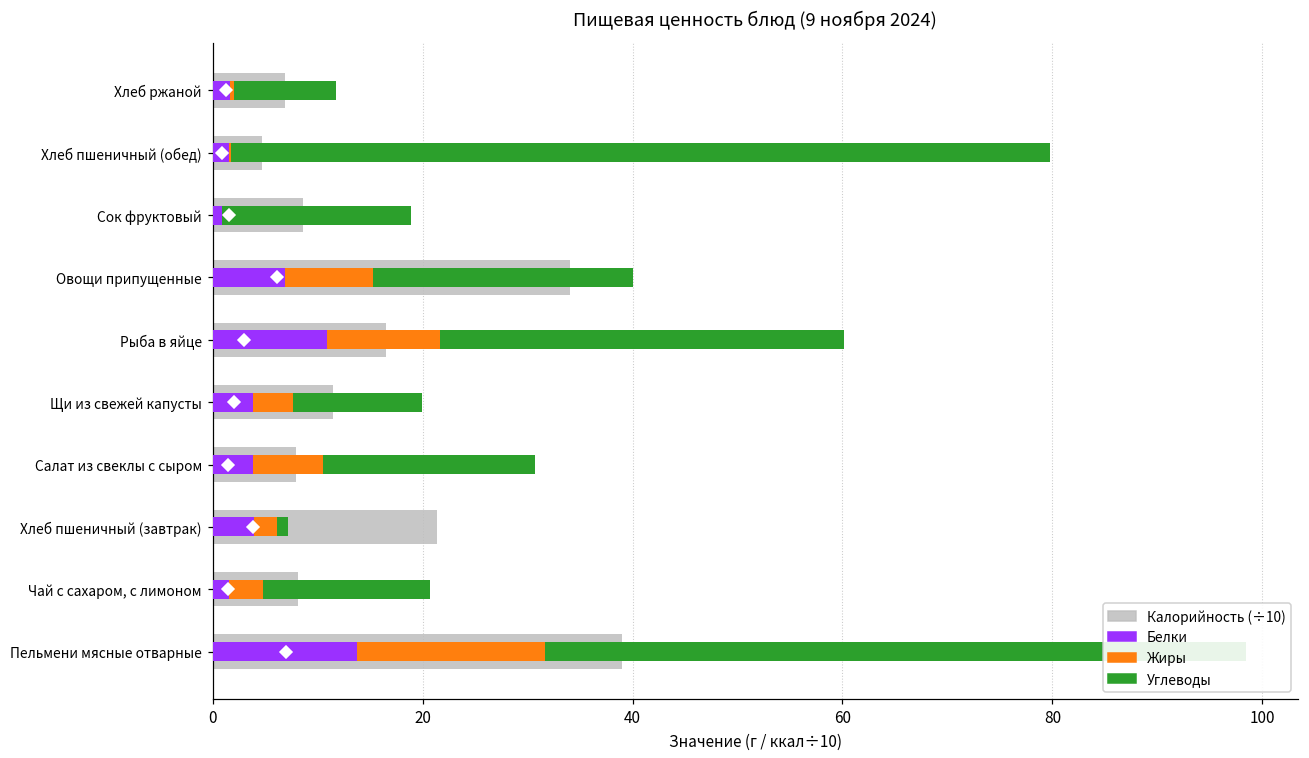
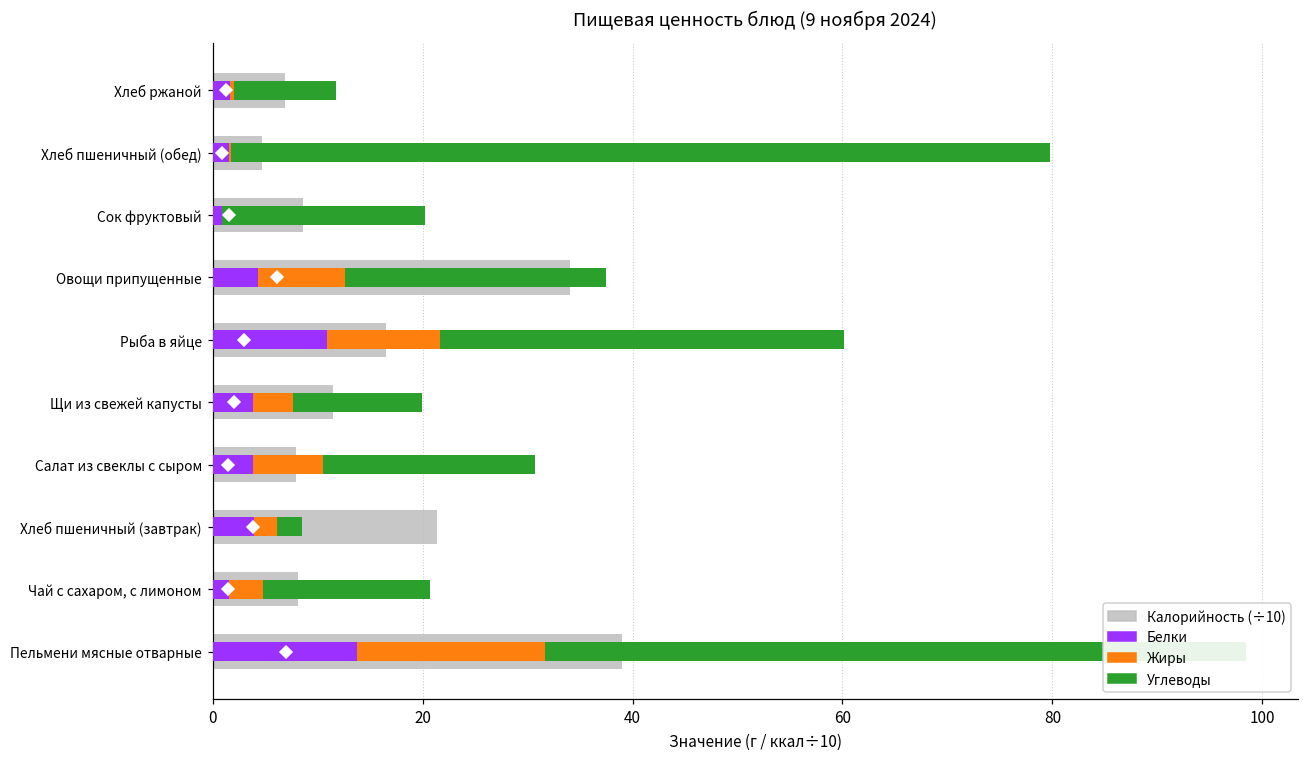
Углеводы, Сок фруктовый: 18 -> 19
Белки, Овощи припущенные: 7 -> 4
Углеводы, Хлеб пшеничный (завтрак): 1 -> 2
